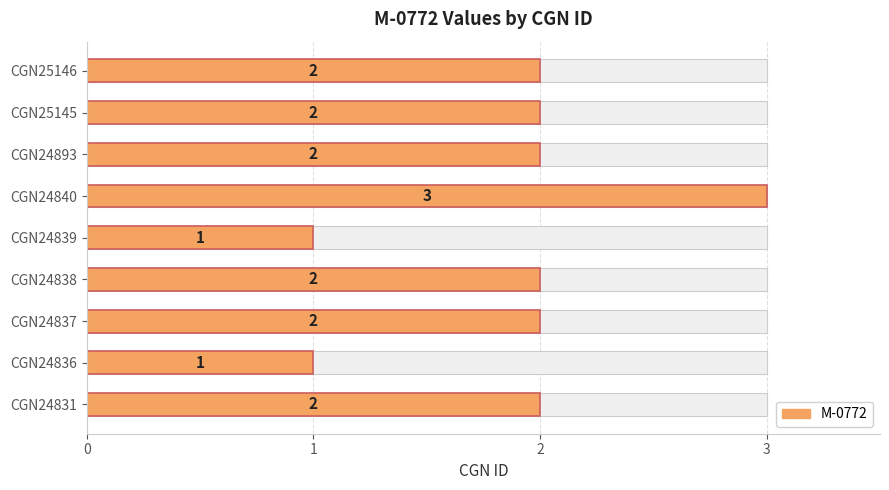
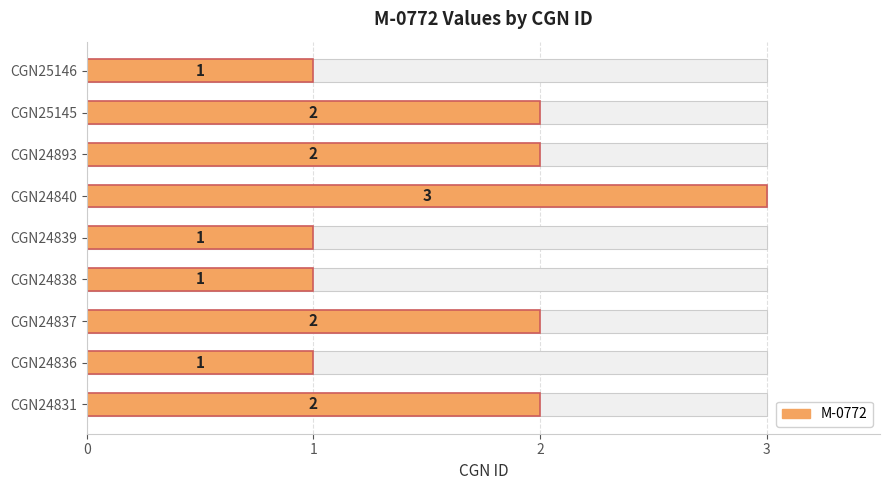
M-0772, CGN25146: 2 -> 1
M-0772, CGN24838: 2 -> 1
